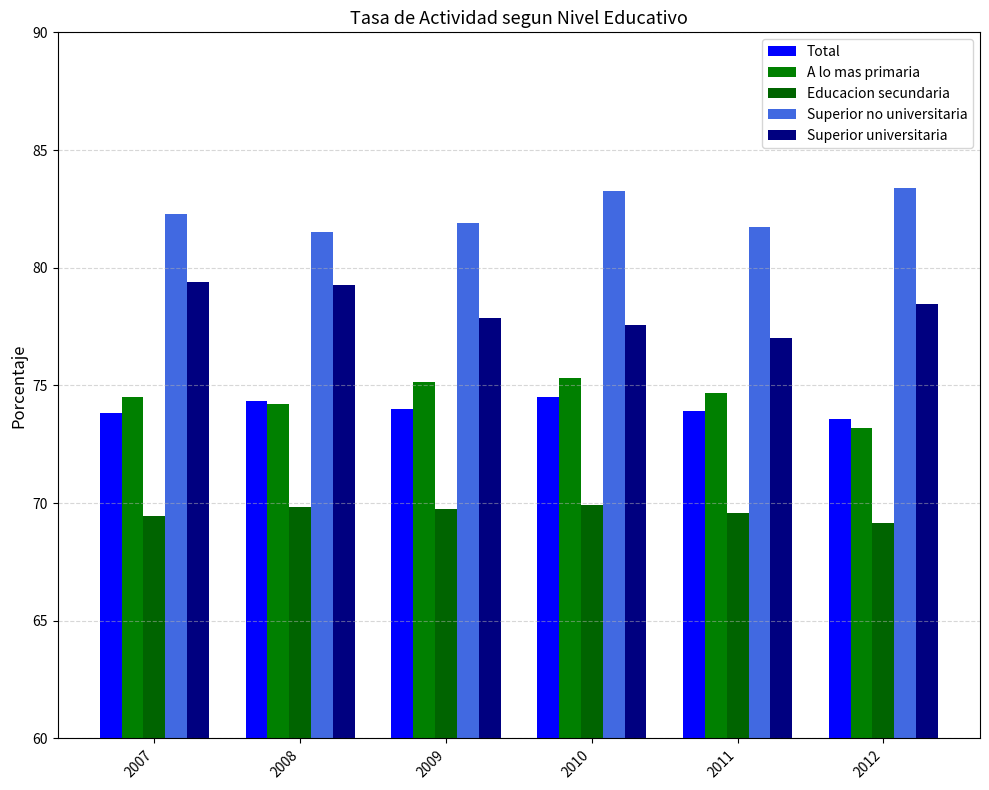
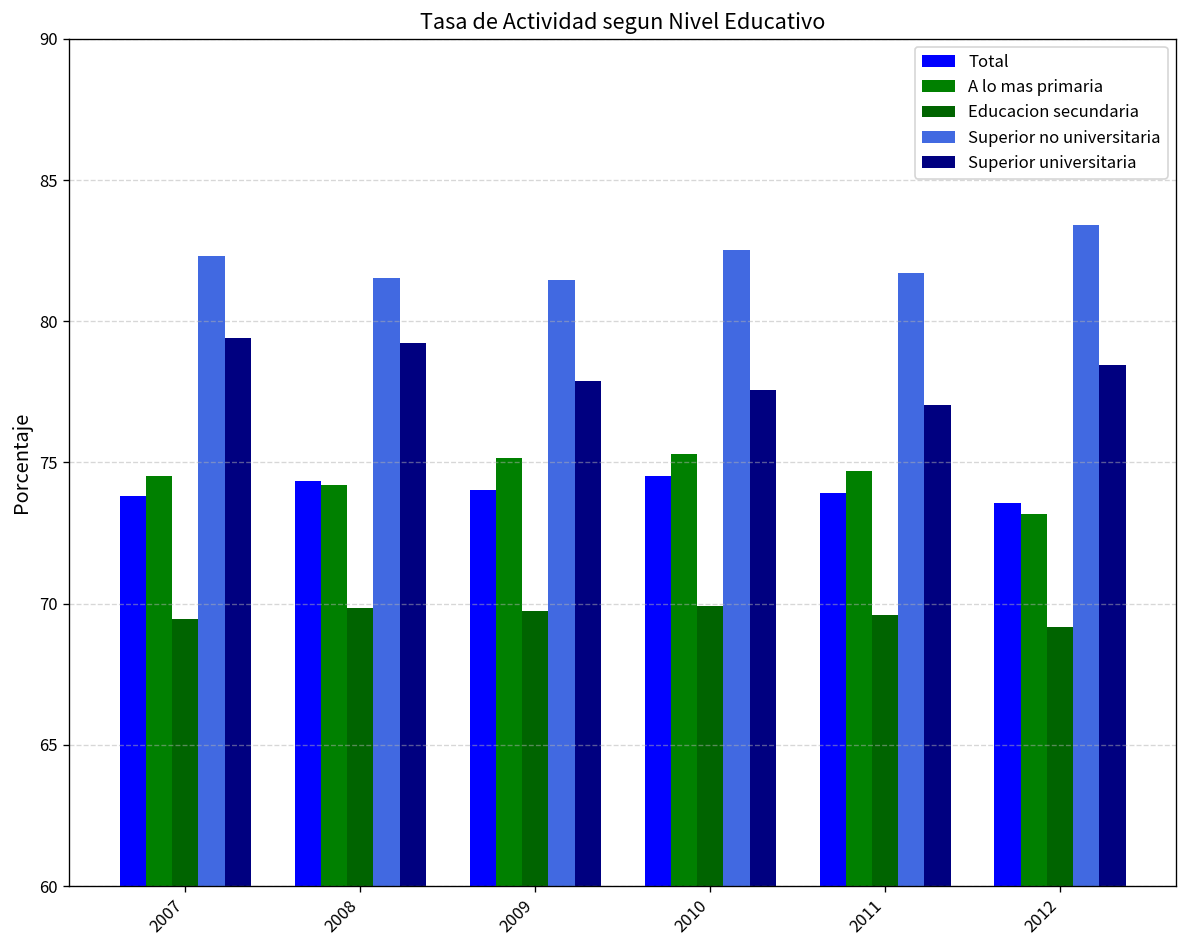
Superior no universitaria, 2009: 81.9 -> 81.4
Superior no universitaria, 2010: 83.2 -> 82.5
